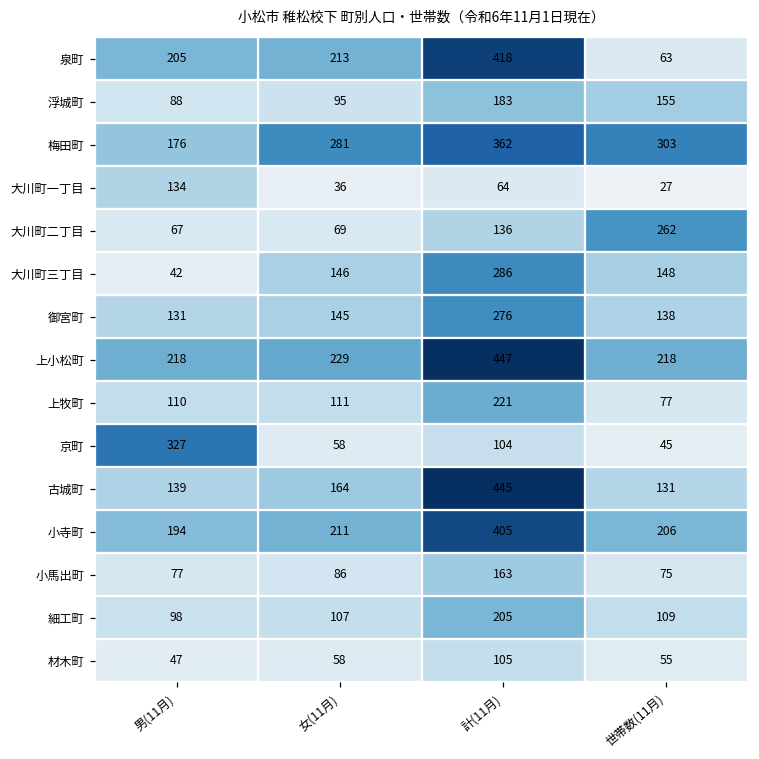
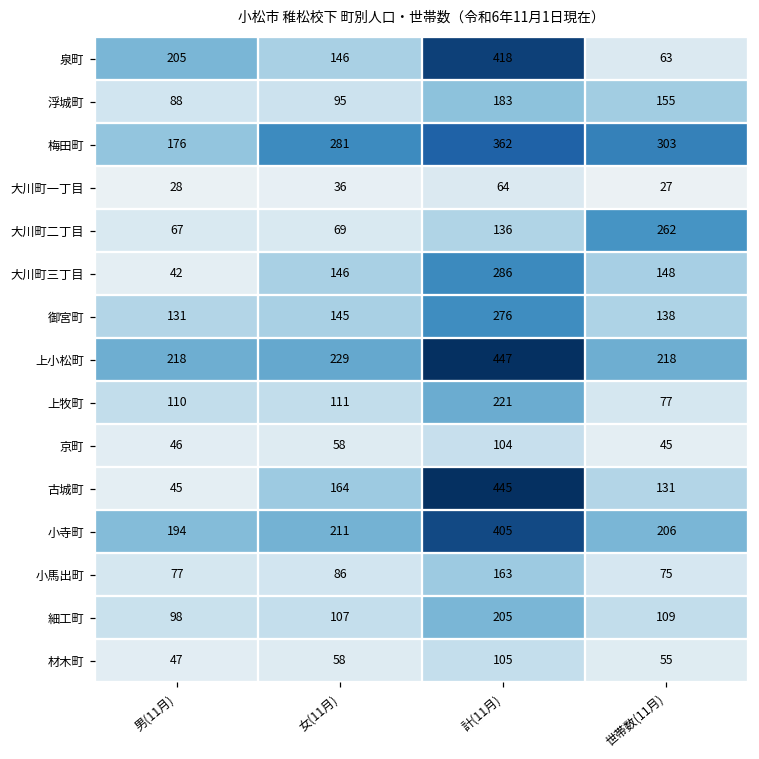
泉町, 女(11月): 213 -> 146
大川町一丁目, 男(11月): 134 -> 28
京町, 男(11月): 327 -> 46
古城町, 男(11月): 139 -> 45
